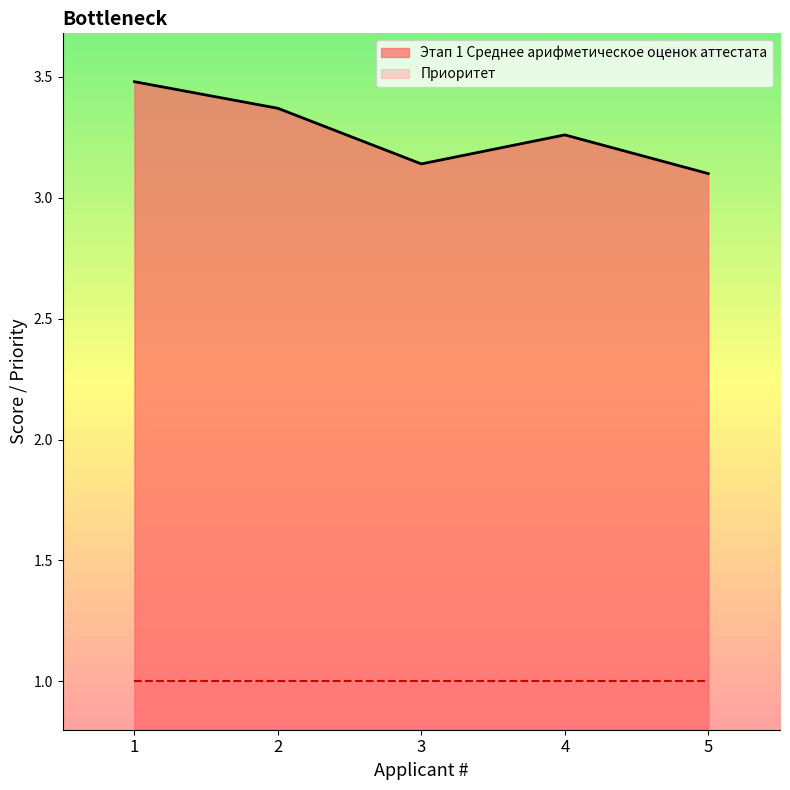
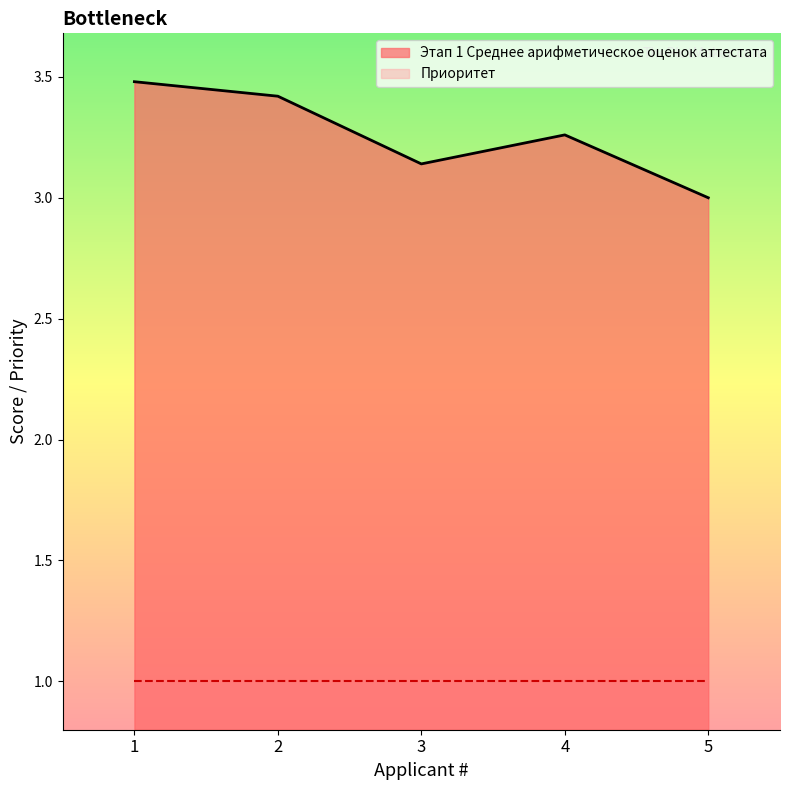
Этап 1 Среднее арифметическое оценок аттестата, 2: 3.37 -> 3.42
Этап 1 Среднее арифметическое оценок аттестата, 5: 3.1 -> 3.0
